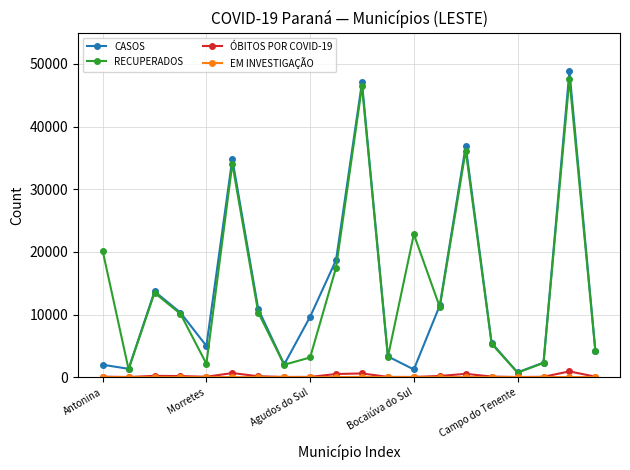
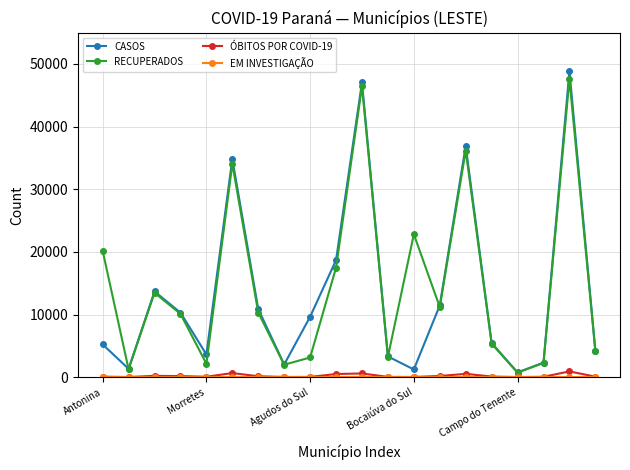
CASOS, Antonina: 2000 -> 5000
CASOS, Morretes: 5000 -> 4000
